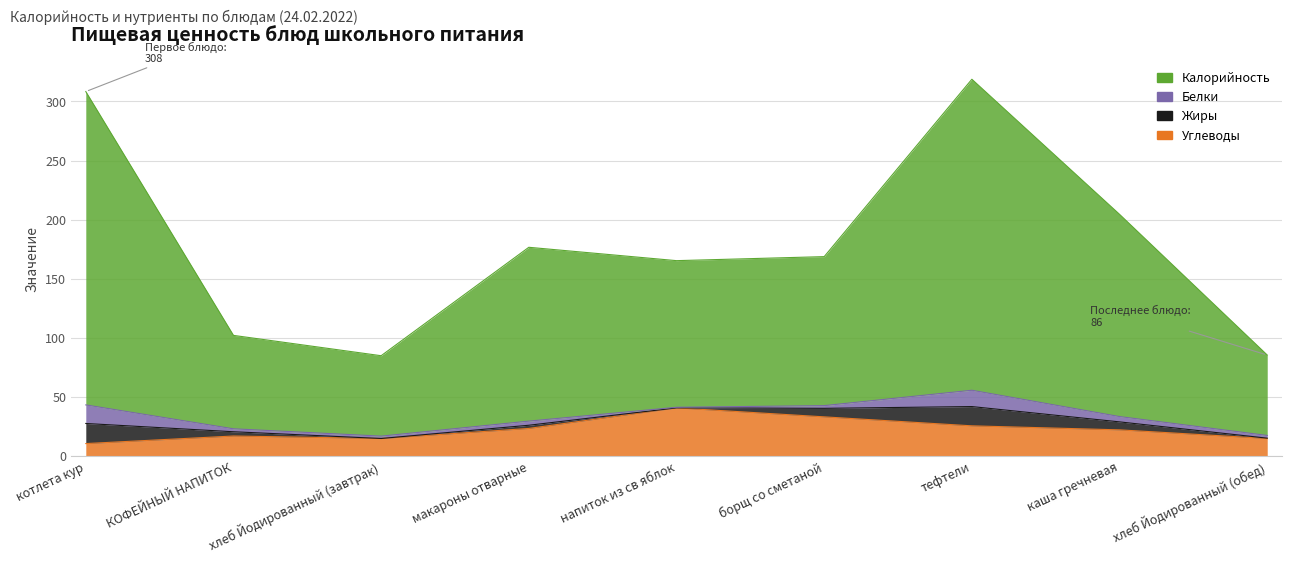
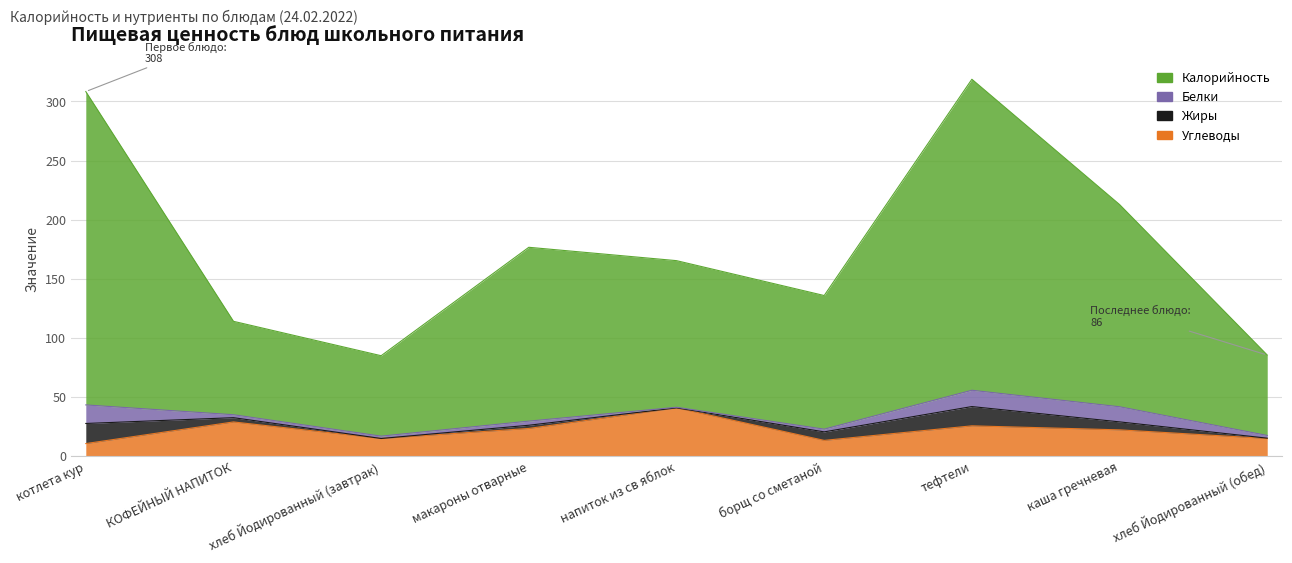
Углеводы, КОФЕЙНЫЙ НАПИТОК: 17 -> 29
Углеводы, борщ со сметаной: 33 -> 13
Калорийность, борщ со сметаной: 126 -> 113
Белки, каша гречневая: 4 -> 13
